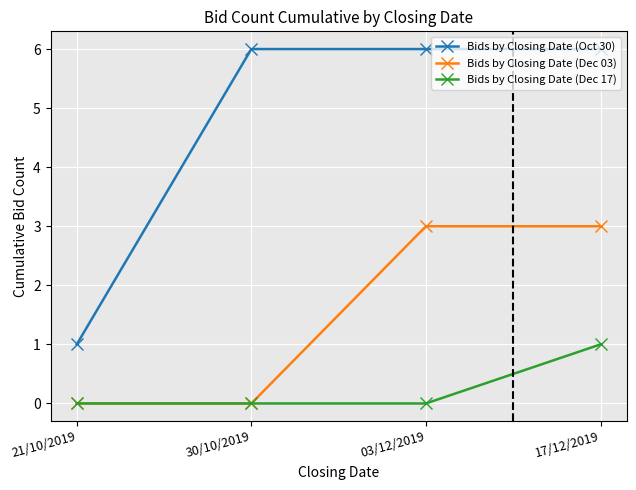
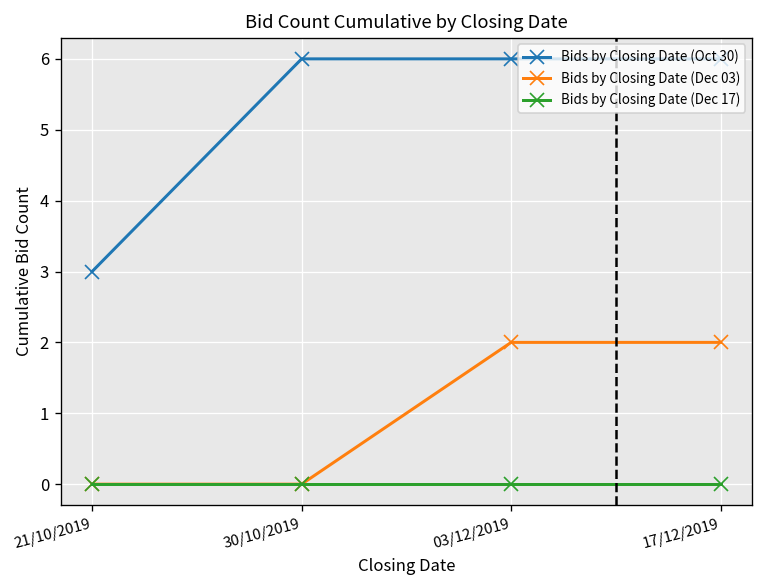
Bids by Closing Date (Oct 30), 21/10/2019: 1 -> 3
Bids by Closing Date (Dec 03), 03/12/2019: 3 -> 2
Bids by Closing Date (Dec 03), 17/12/2019: 3 -> 2
Bids by Closing Date (Dec 17), 17/12/2019: 1 -> 0
